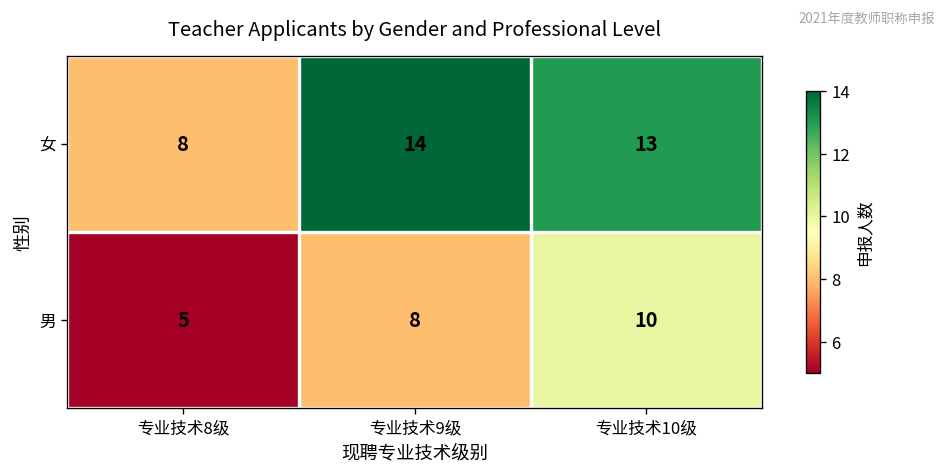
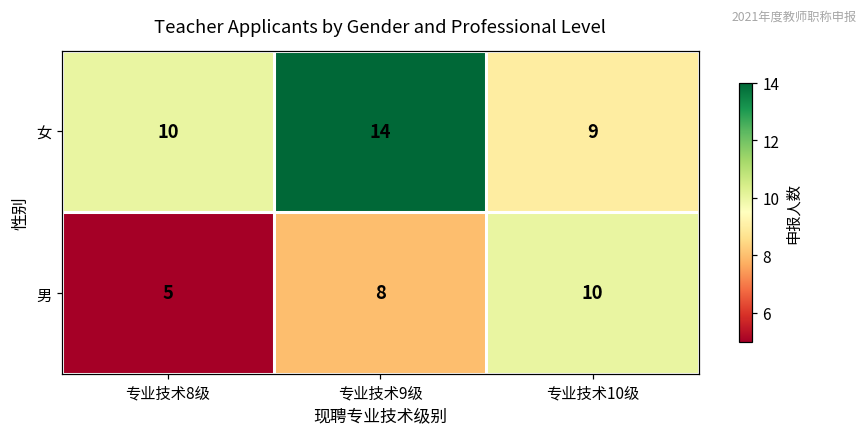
女, 专业技术8级: 8 -> 10
女, 专业技术10级: 13 -> 9
